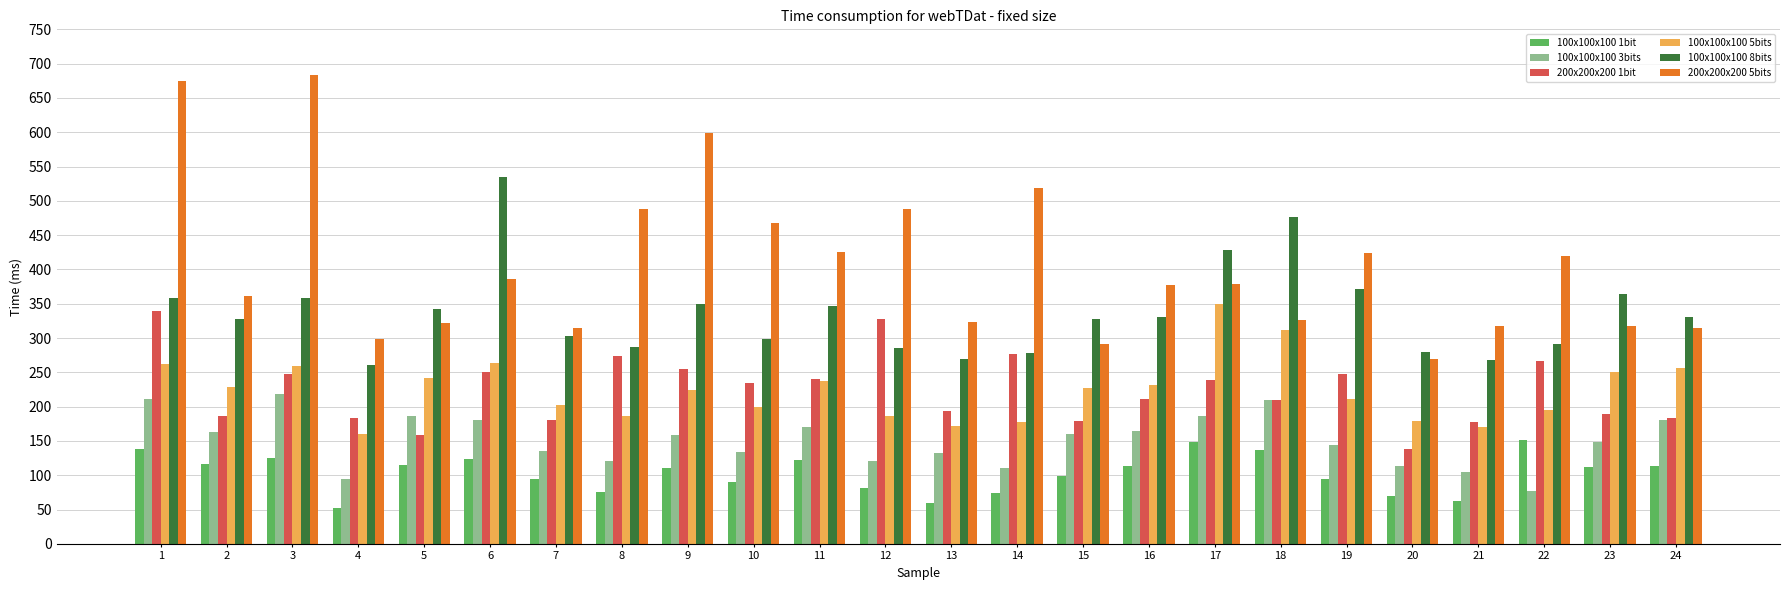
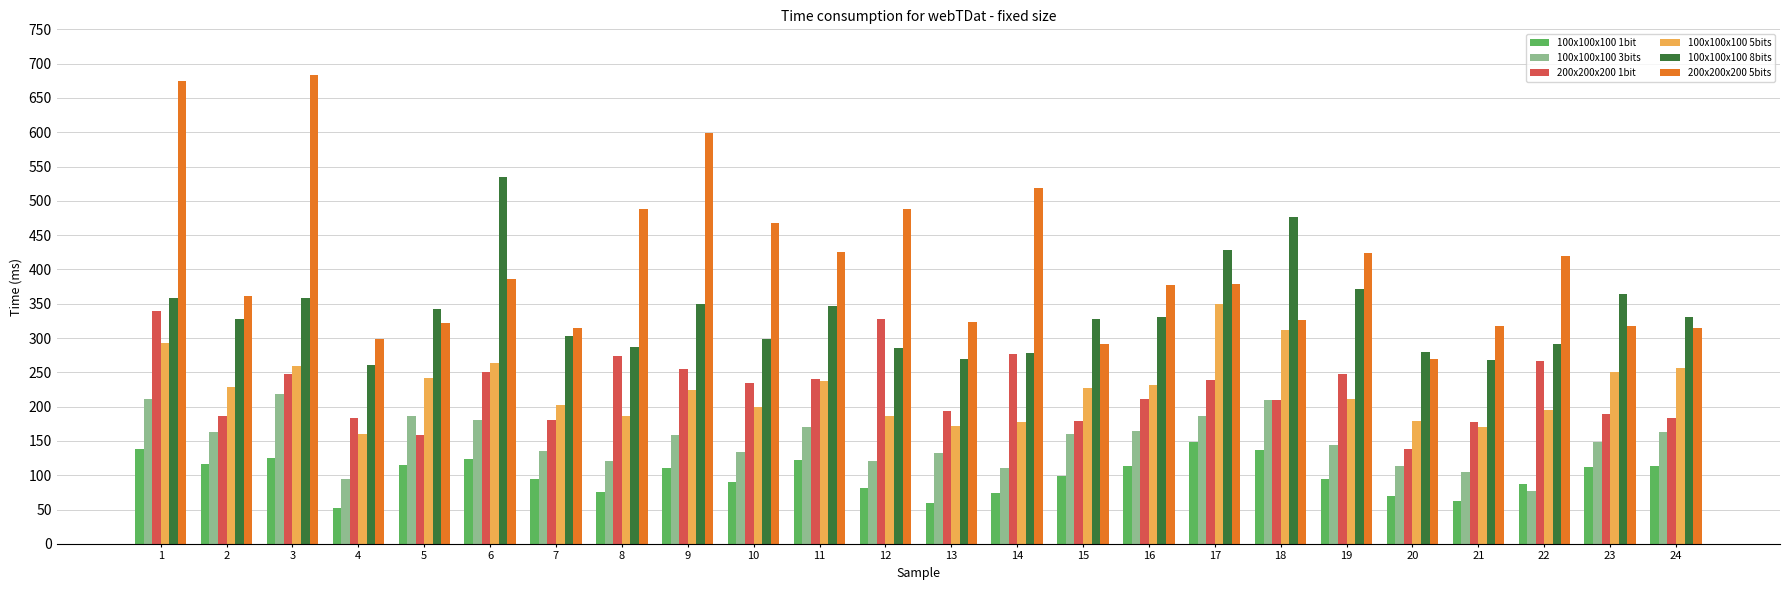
100x100x100 5bits, 1: 260 -> 290
100x100x100 1bit, 22: 150 -> 90
100x100x100 3bits, 24: 180 -> 160
